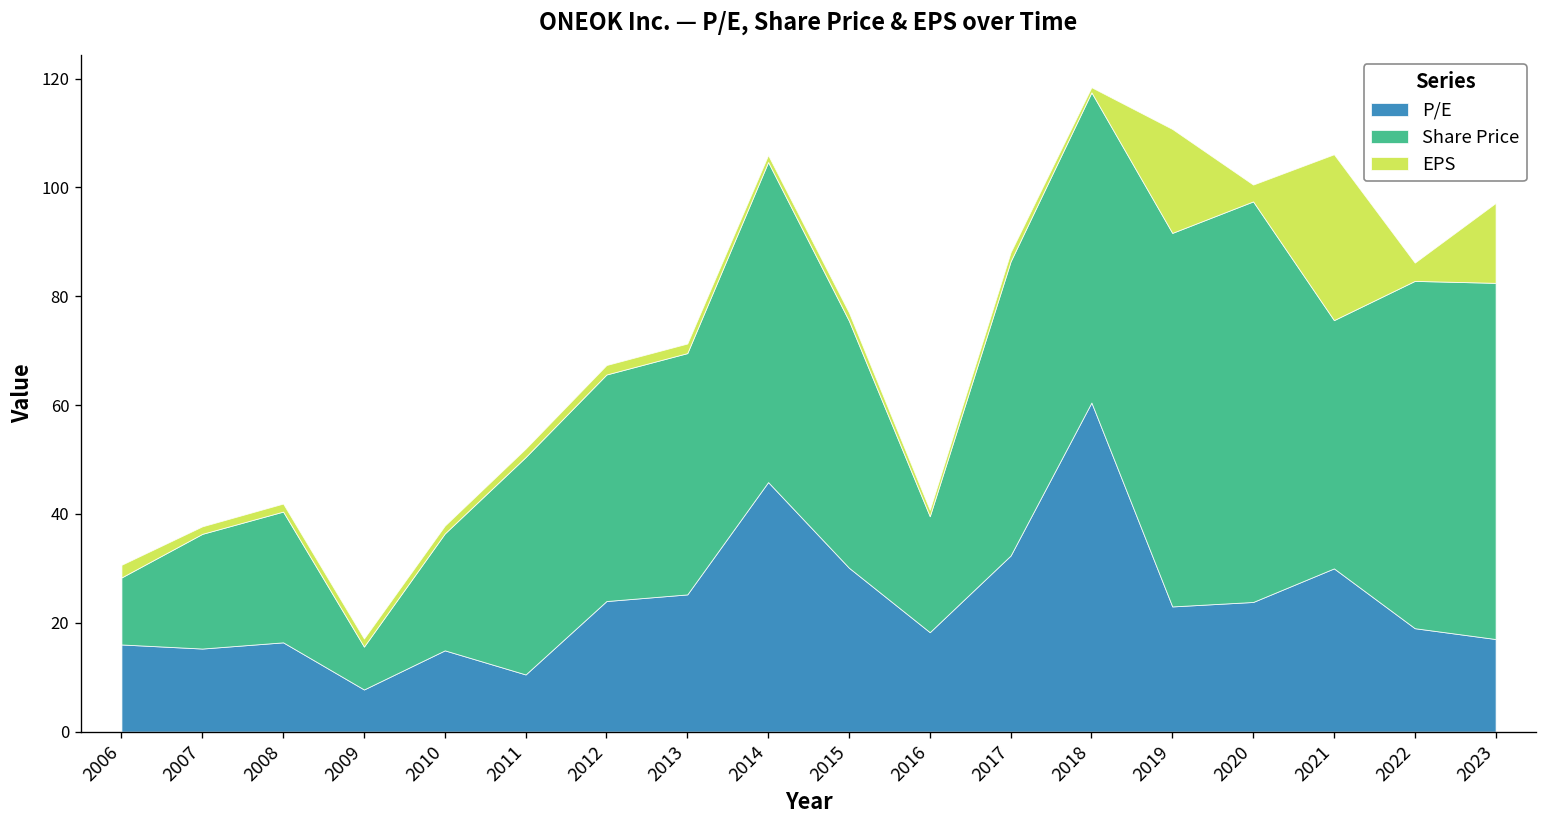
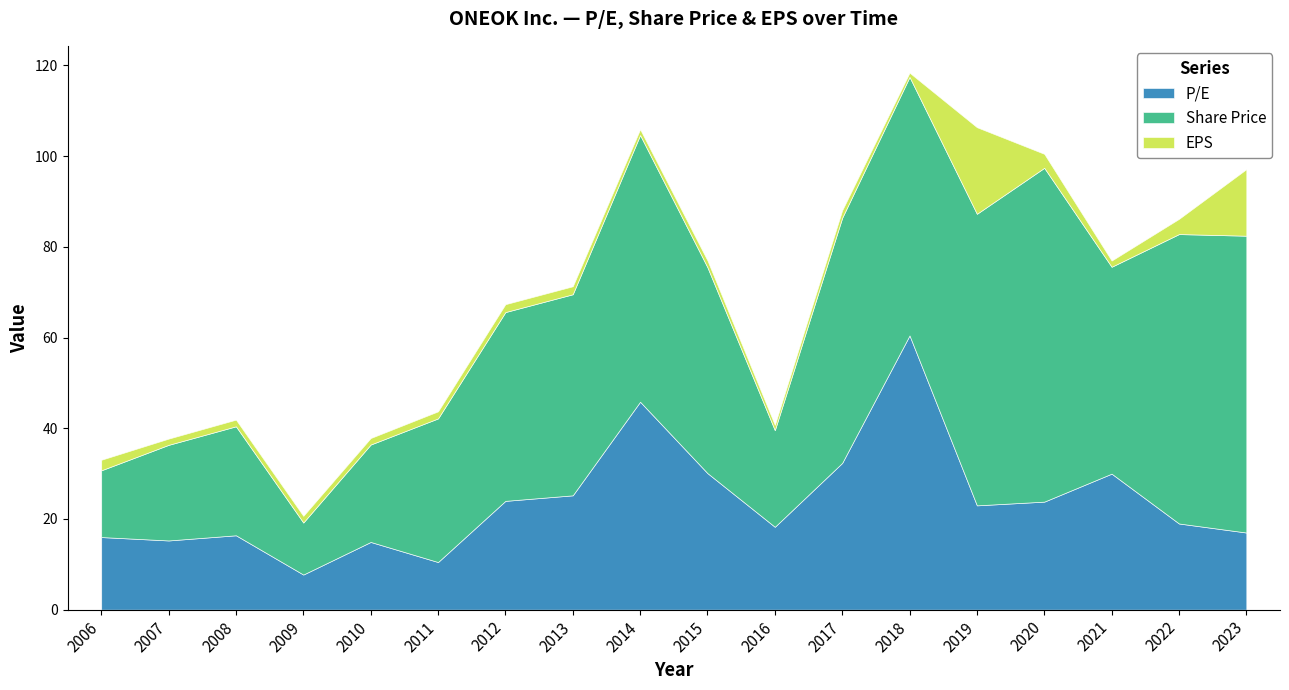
Share Price, 2006: 12 -> 15
Share Price, 2009: 8 -> 11
Share Price, 2011: 40 -> 32
Share Price, 2019: 69 -> 64
EPS, 2021: 30 -> 1
